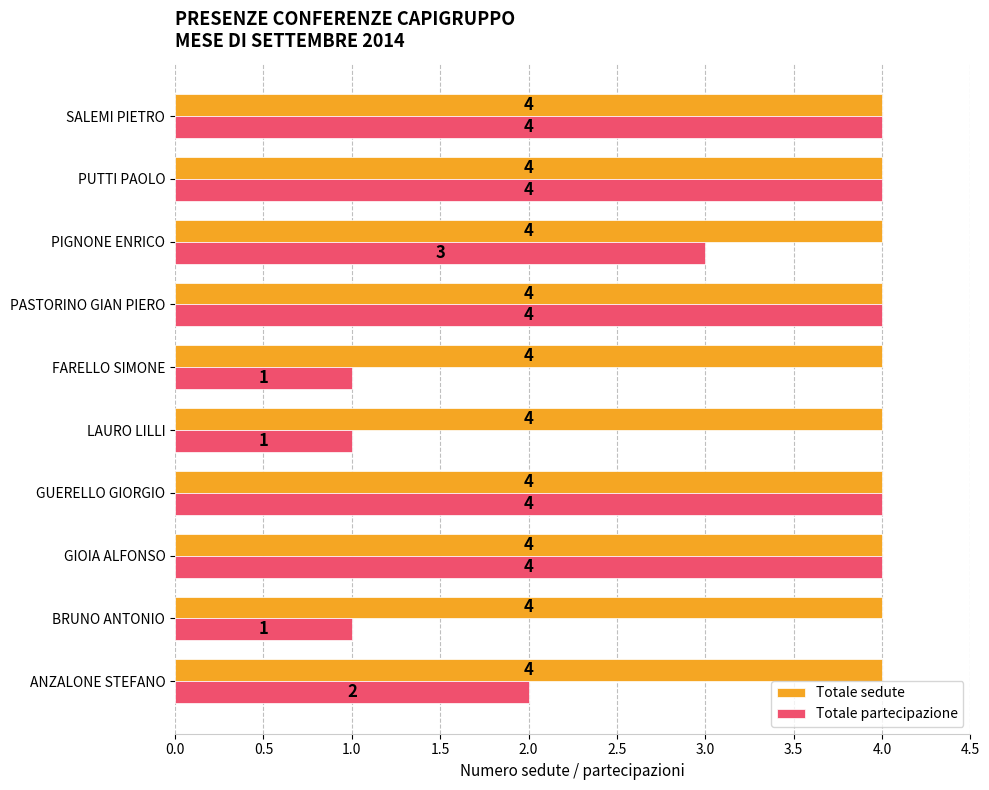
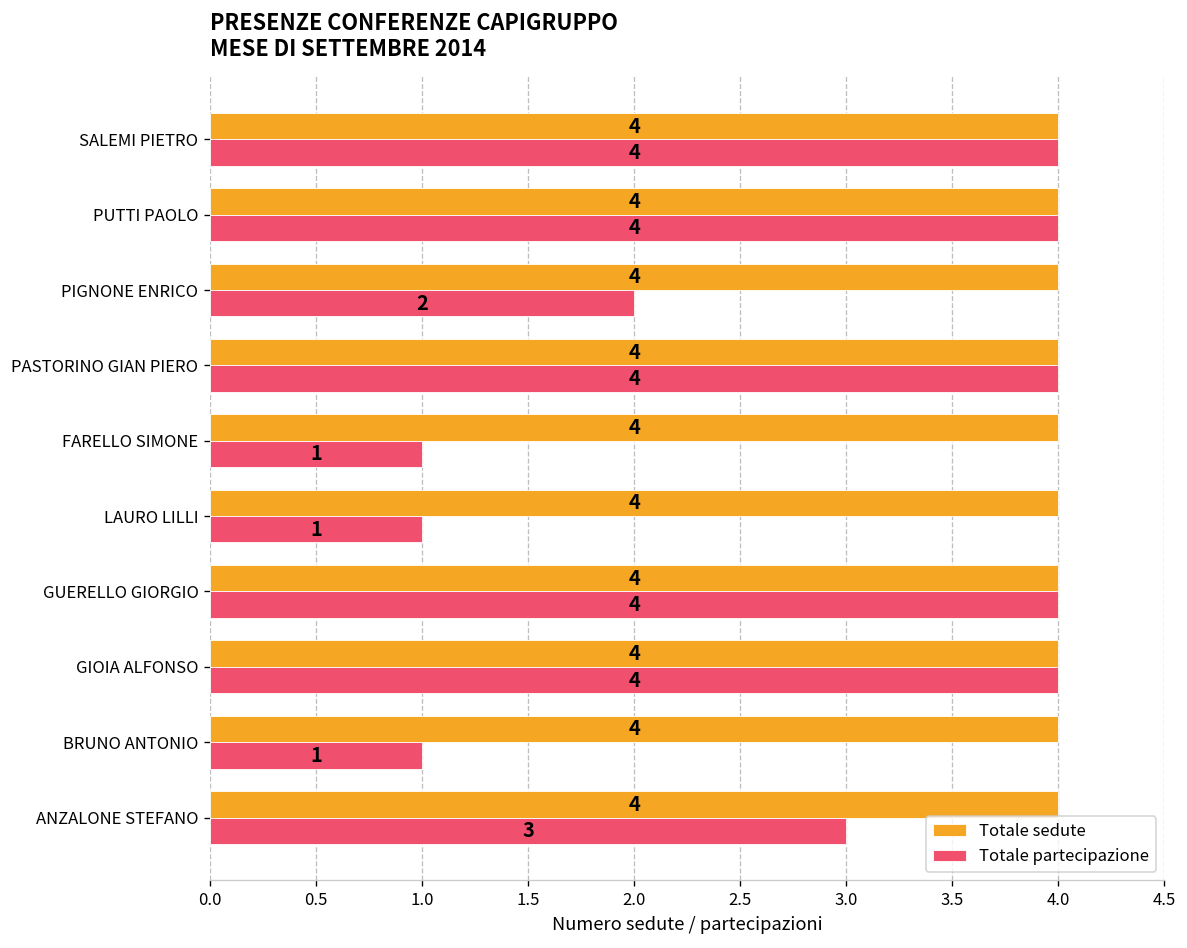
Totale partecipazione, PIGNONE ENRICO: 3 -> 2
Totale partecipazione, ANZALONE STEFANO: 2 -> 3
